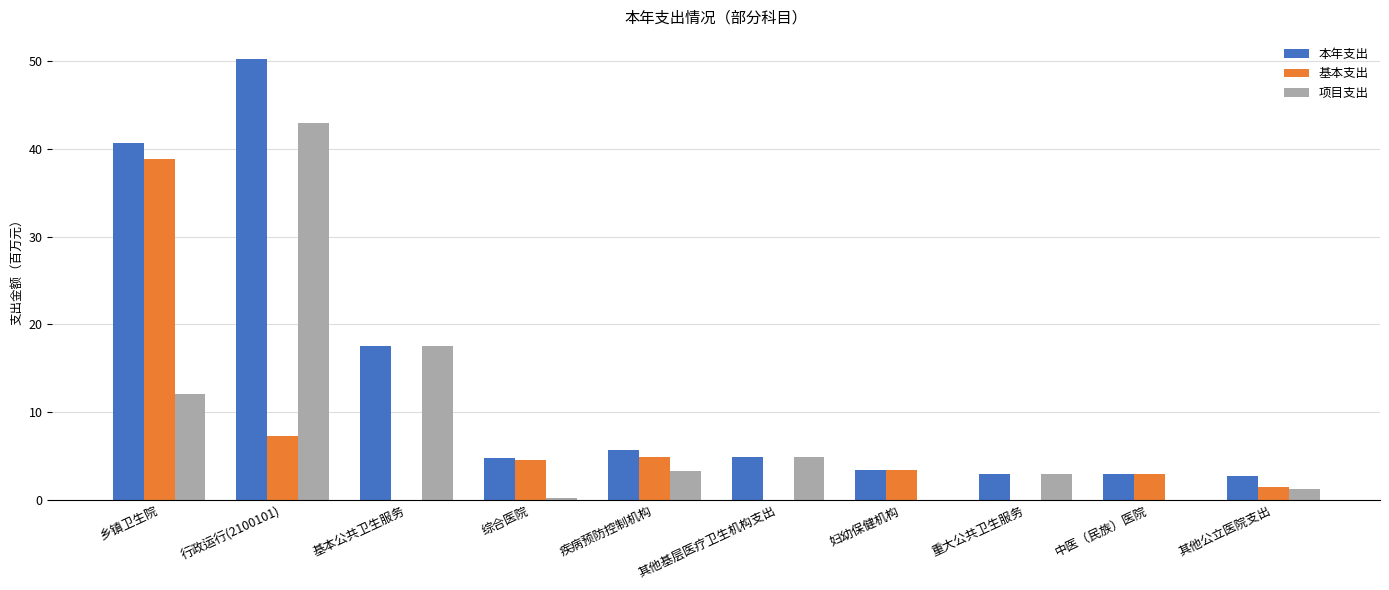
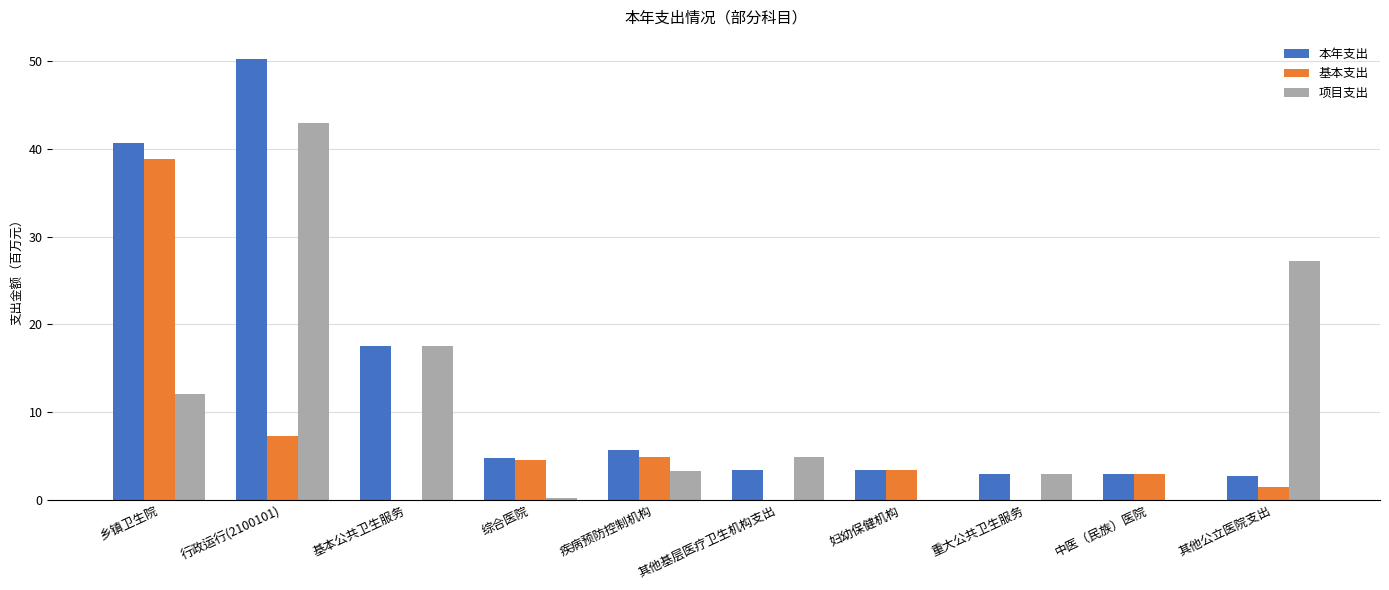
本年支出, 其他基层医疗卫生机构支出: 5 -> 3
项目支出, 其他公立医院支出: 1 -> 27
